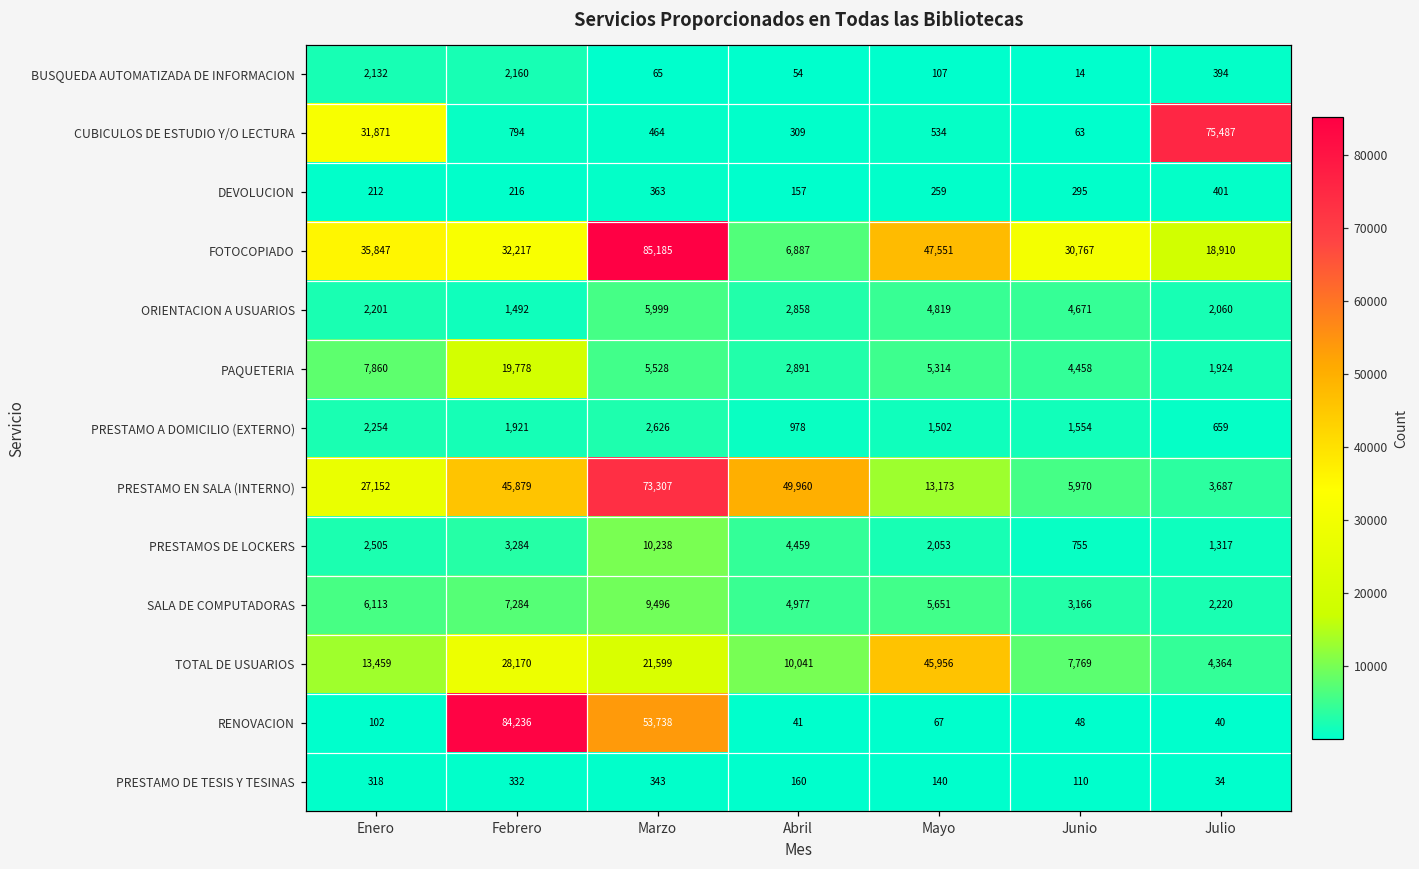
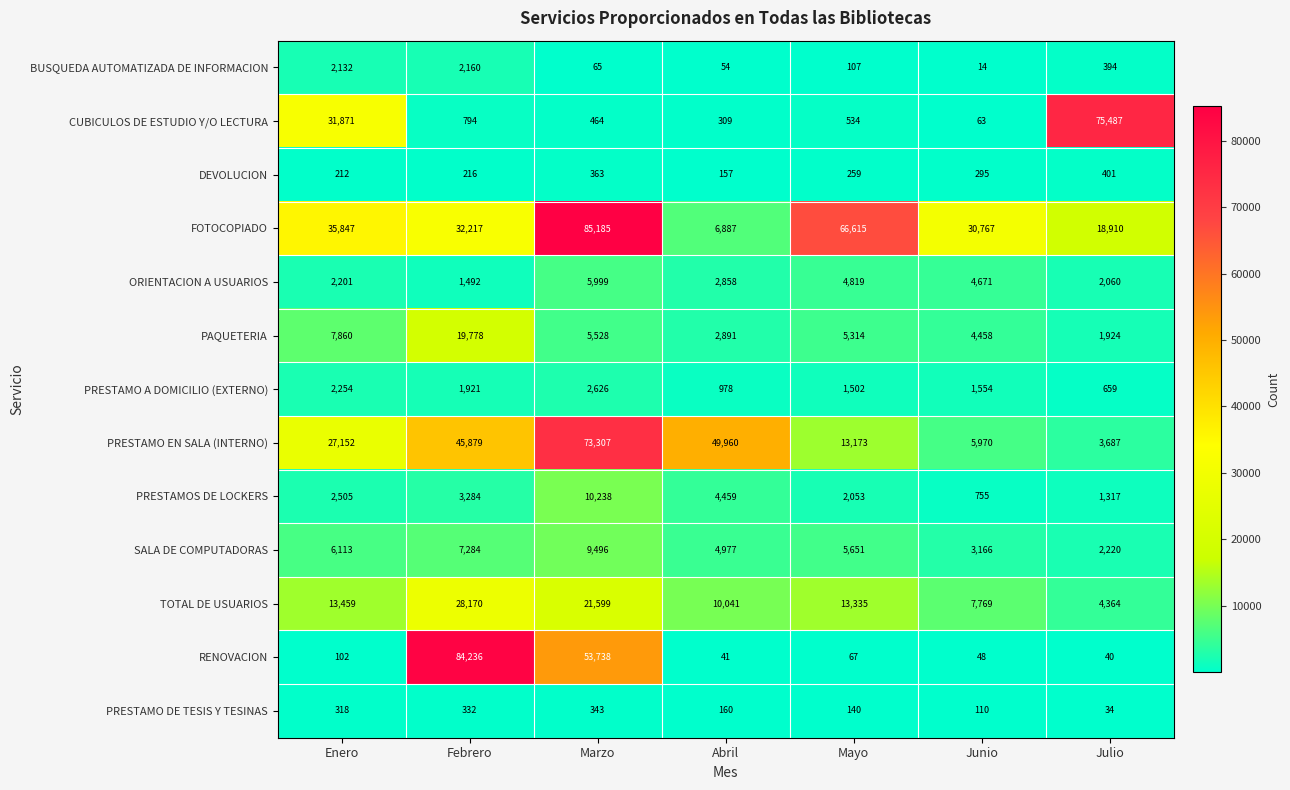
FOTOCOPIADO, Mayo: 47,551 -> 66,615
TOTAL DE USUARIOS, Mayo: 45,956 -> 13,335
